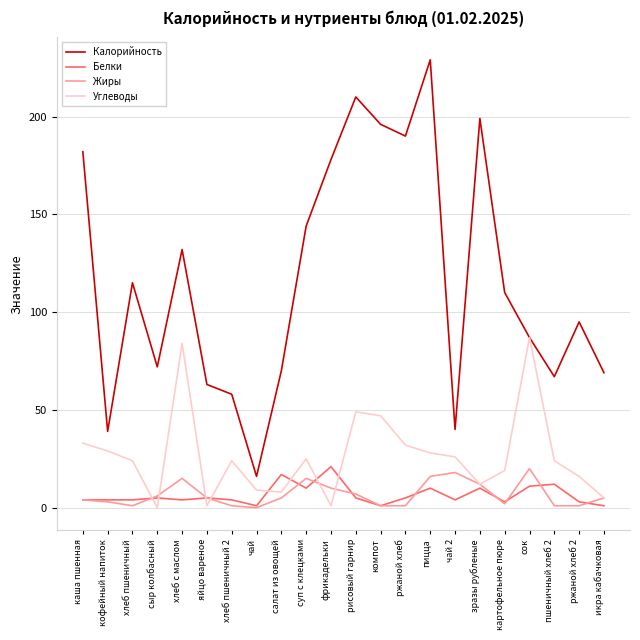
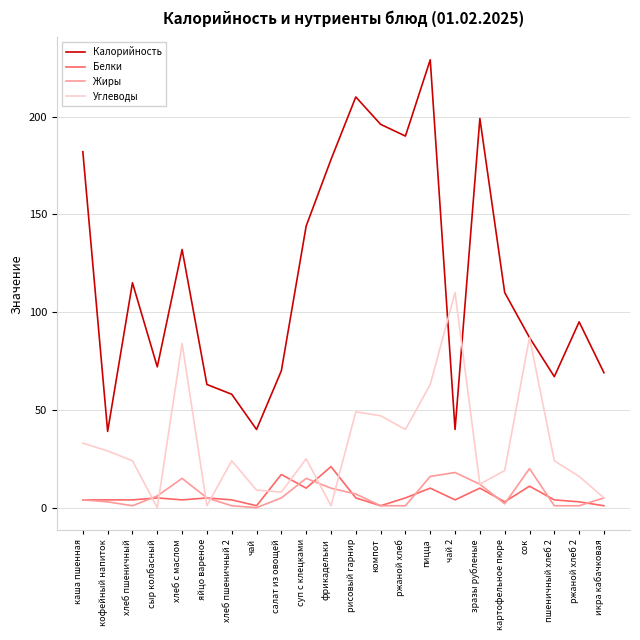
Калорийность, чай: 16 -> 40
Углеводы, ржаной хлеб: 32 -> 40
Углеводы, пицца: 28 -> 63
Углеводы, чай 2: 26 -> 110
Белки, пшеничный хлеб 2: 12 -> 4
